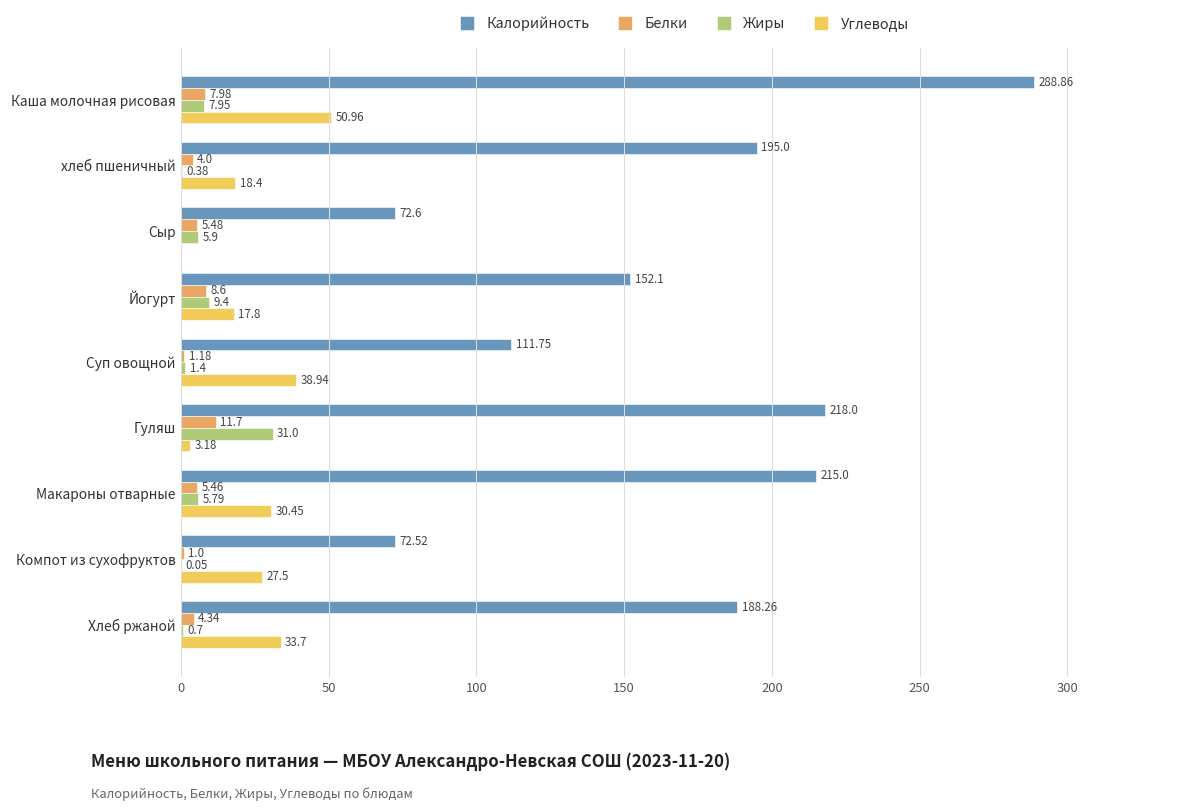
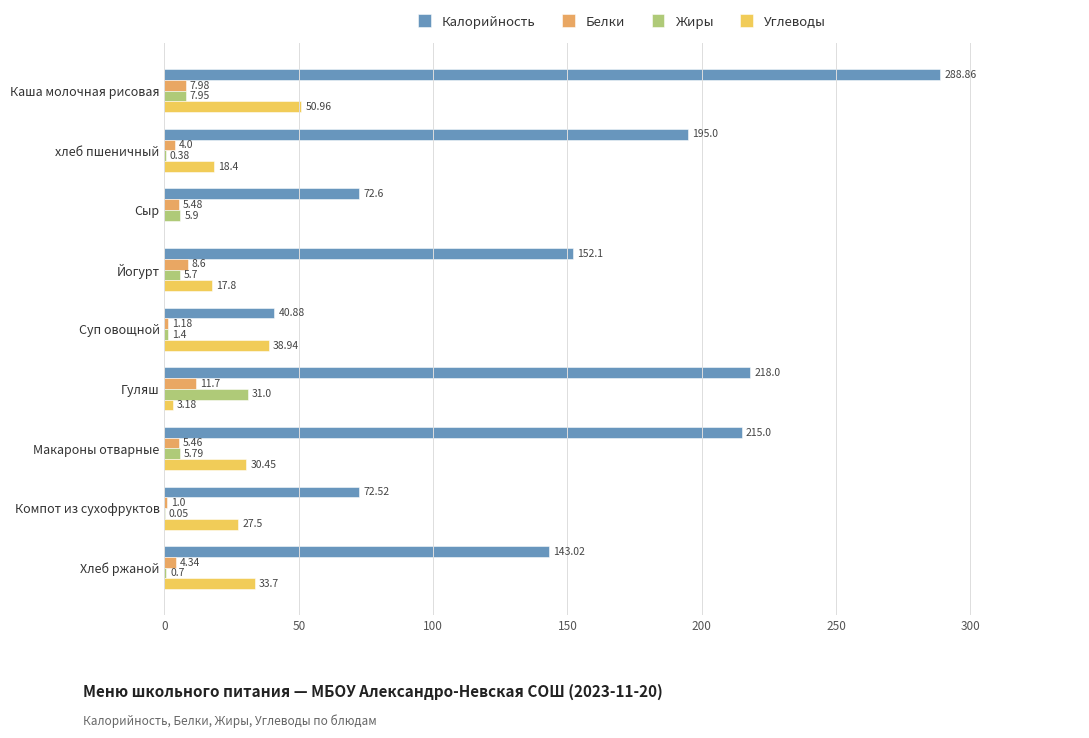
Жиры, Йогурт: 9.4 -> 5.7
Калорийность, Суп овощной: 111.75 -> 40.88
Калорийность, Хлеб ржаной: 188.26 -> 143.02
